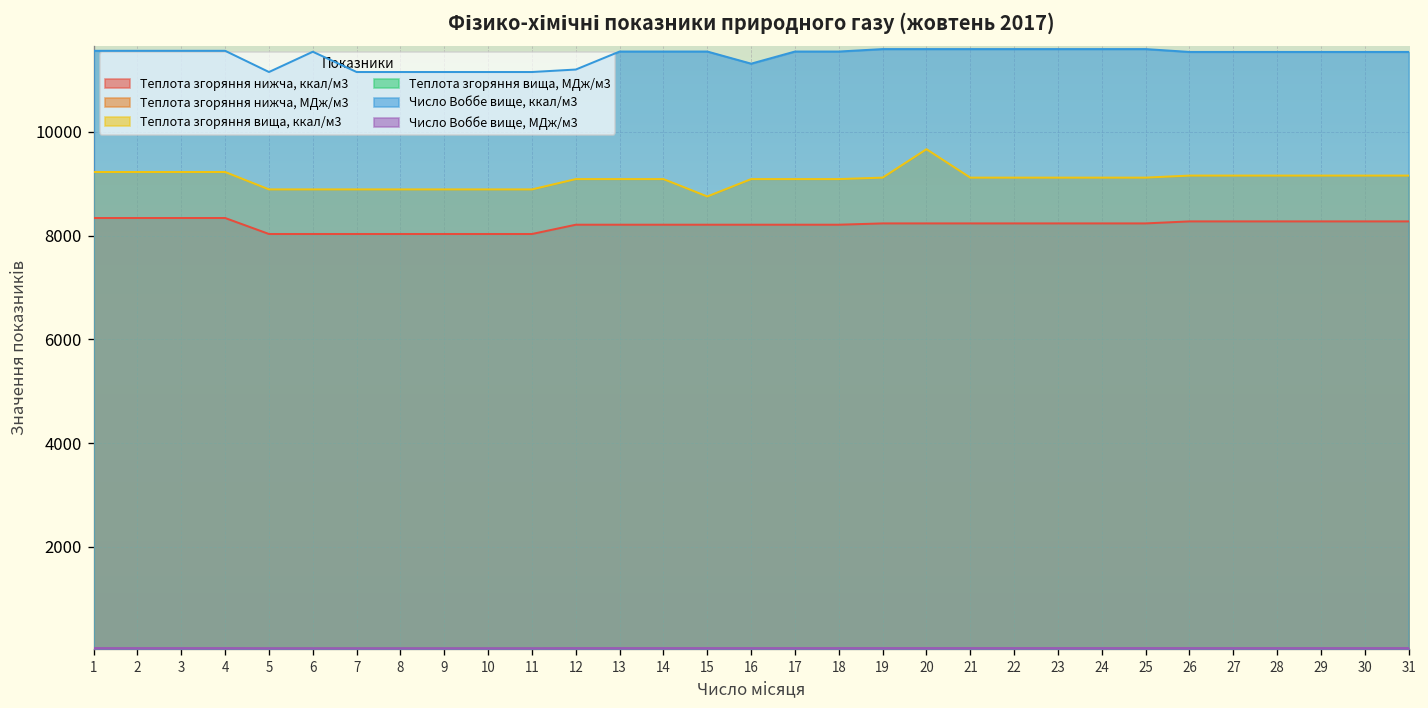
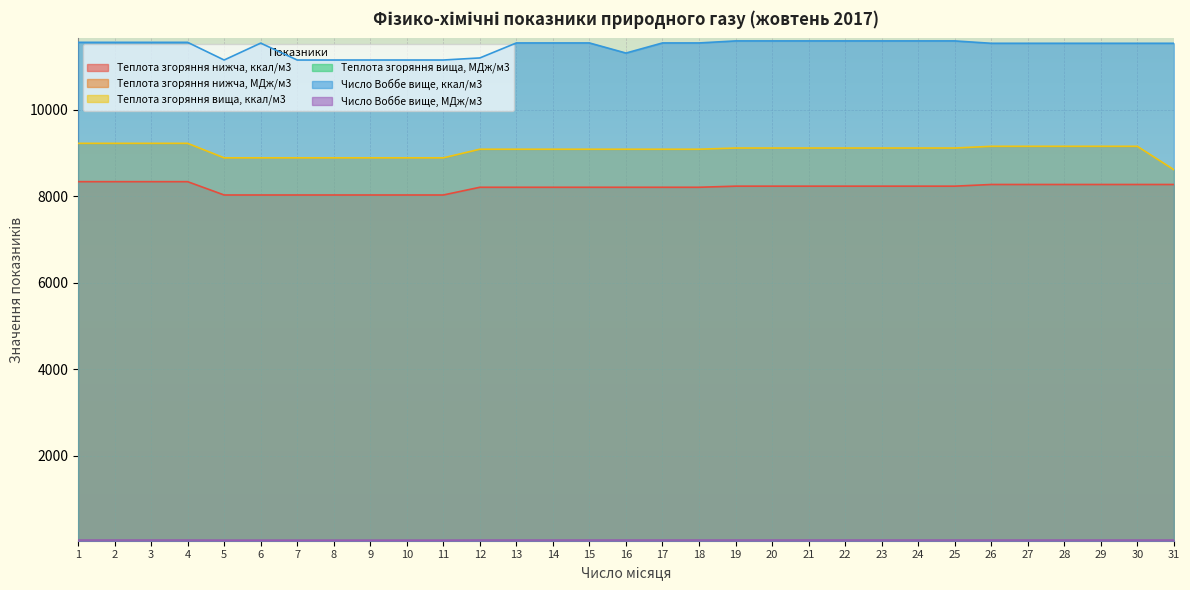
Теплота згоряння вища, ккал/м3, 15: 8800 -> 9100
Теплота згоряння вища, ккал/м3, 20: 9700 -> 9100
Теплота згоряння вища, ккал/м3, 31: 9200 -> 8600
